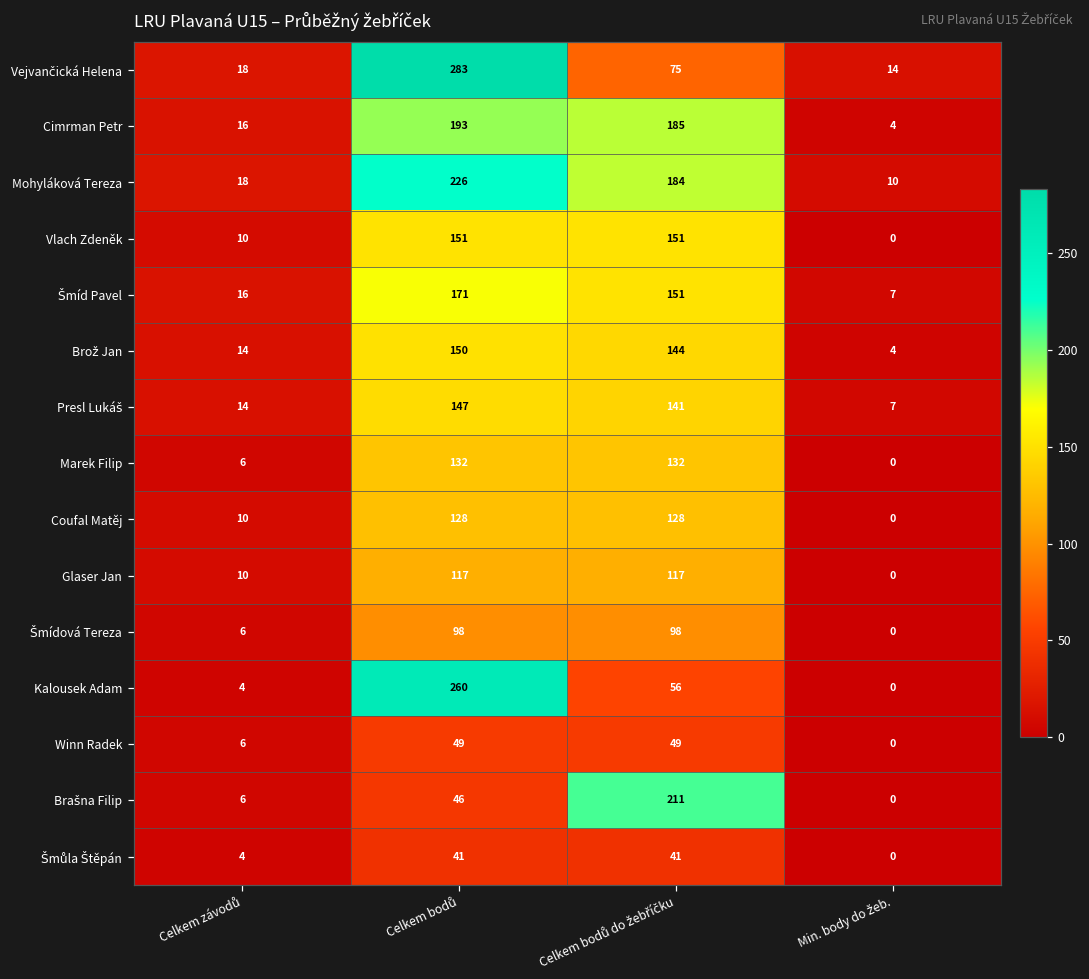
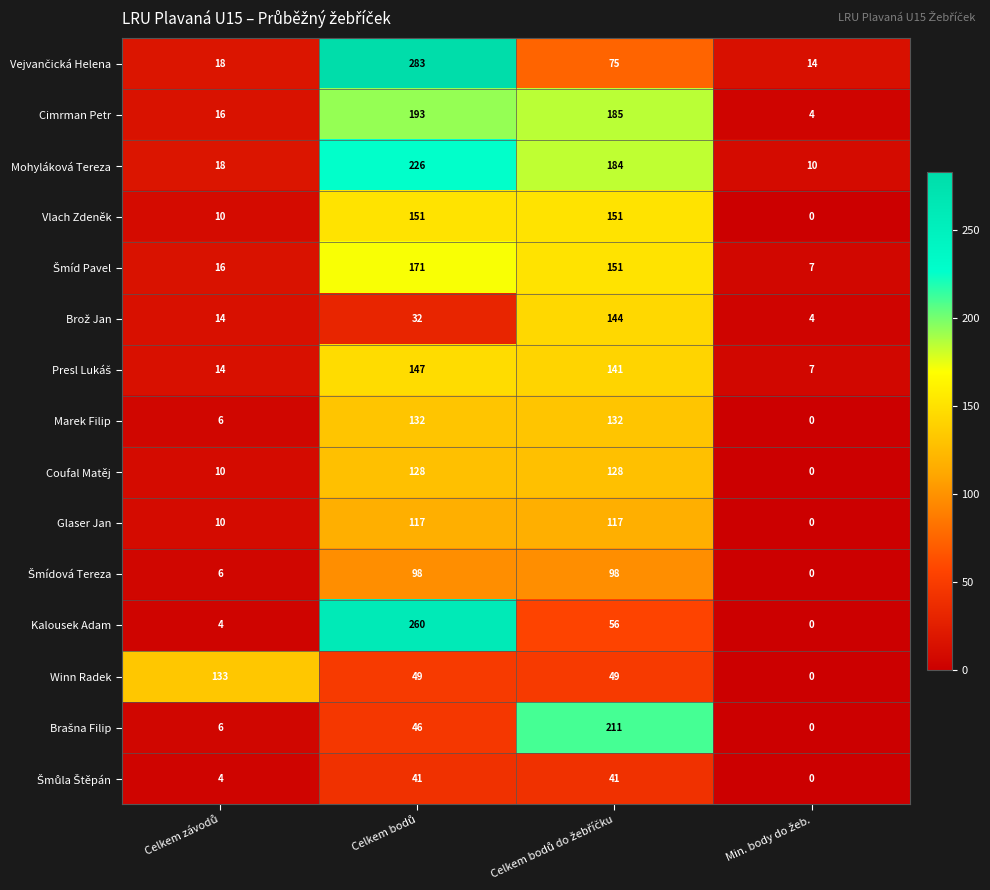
Brož Jan, Celkem bodů: 150 -> 32
Winn Radek, Celkem závodů: 6 -> 133
